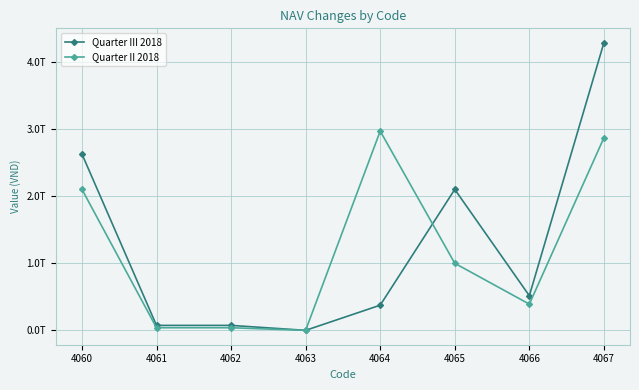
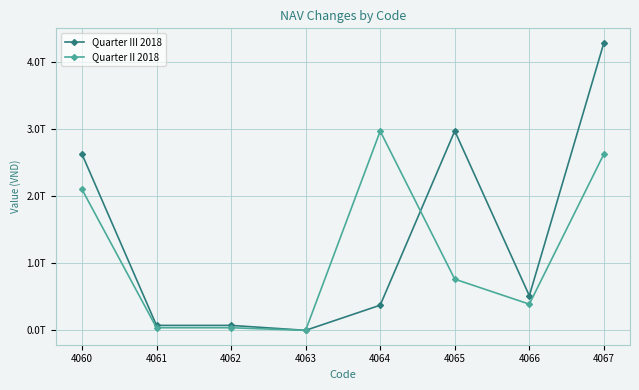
Quarter III 2018, 4065: 2.1T -> 3.0T
Quarter II 2018, 4065: 1.0T -> 0.8T
Quarter II 2018, 4067: 2.9T -> 2.6T
